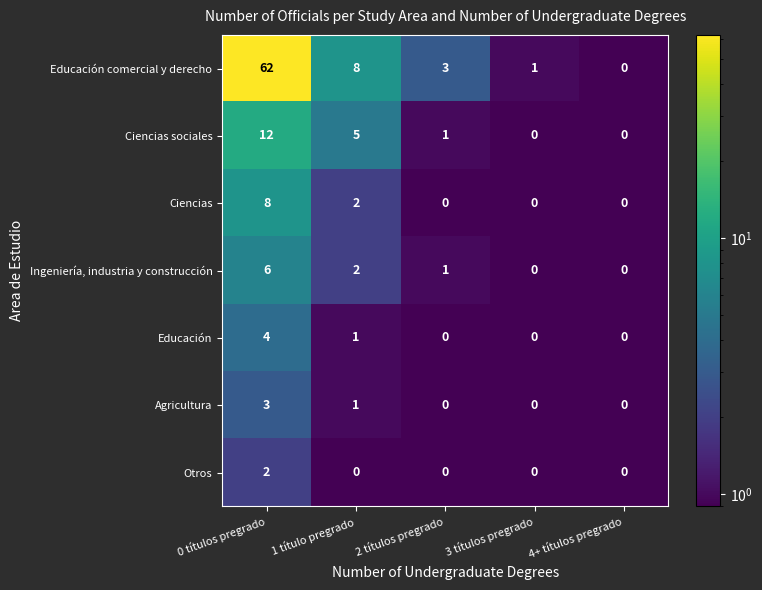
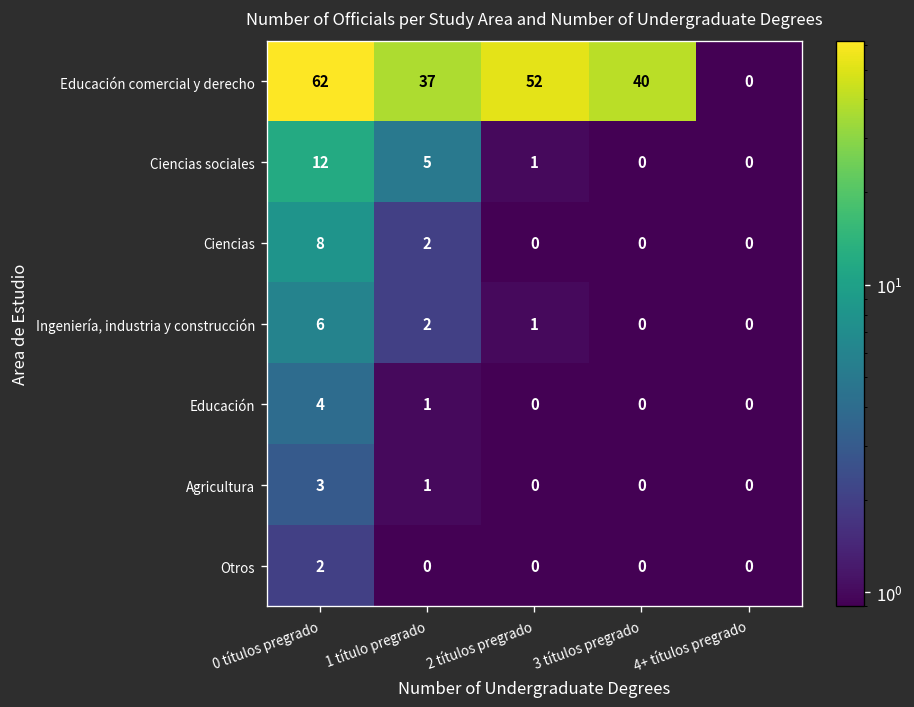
Educación comercial y derecho, 1 título pregrado: 8 -> 37
Educación comercial y derecho, 2 títulos pregrado: 3 -> 52
Educación comercial y derecho, 3 títulos pregrado: 1 -> 40
